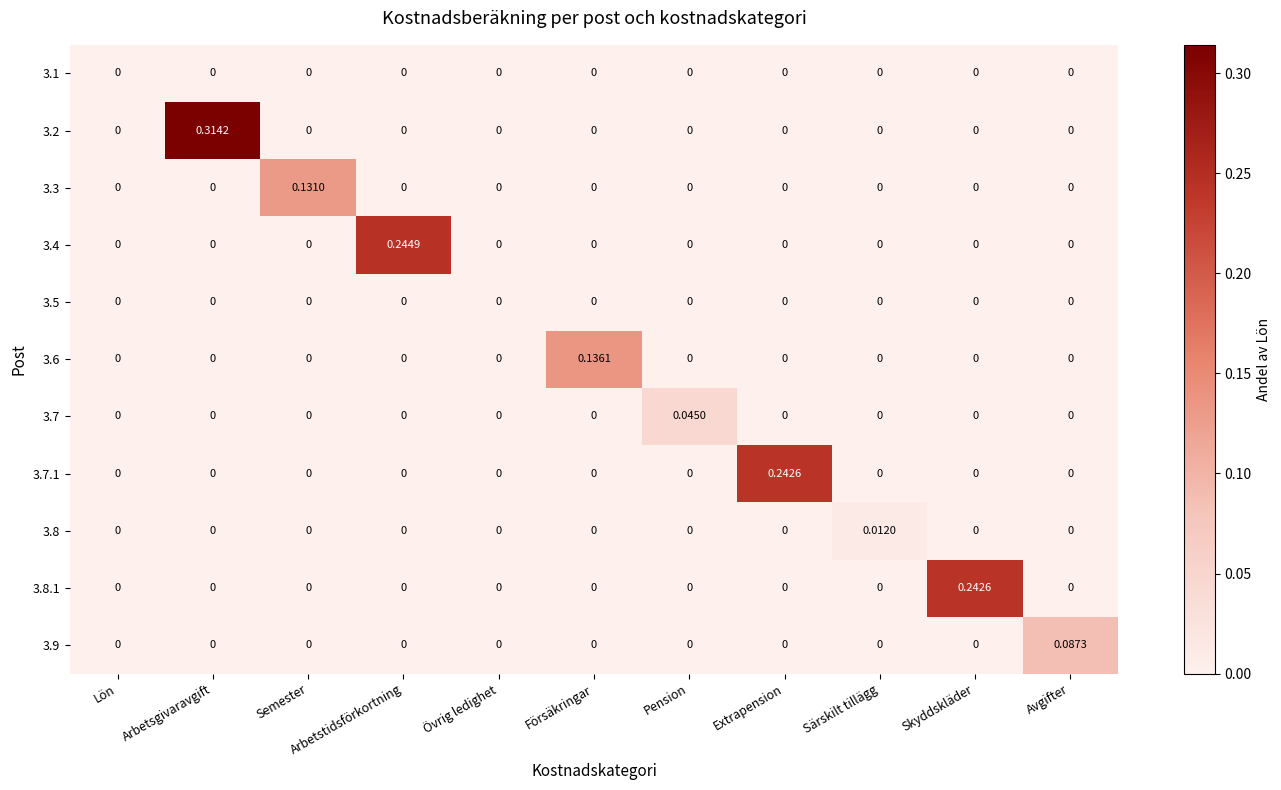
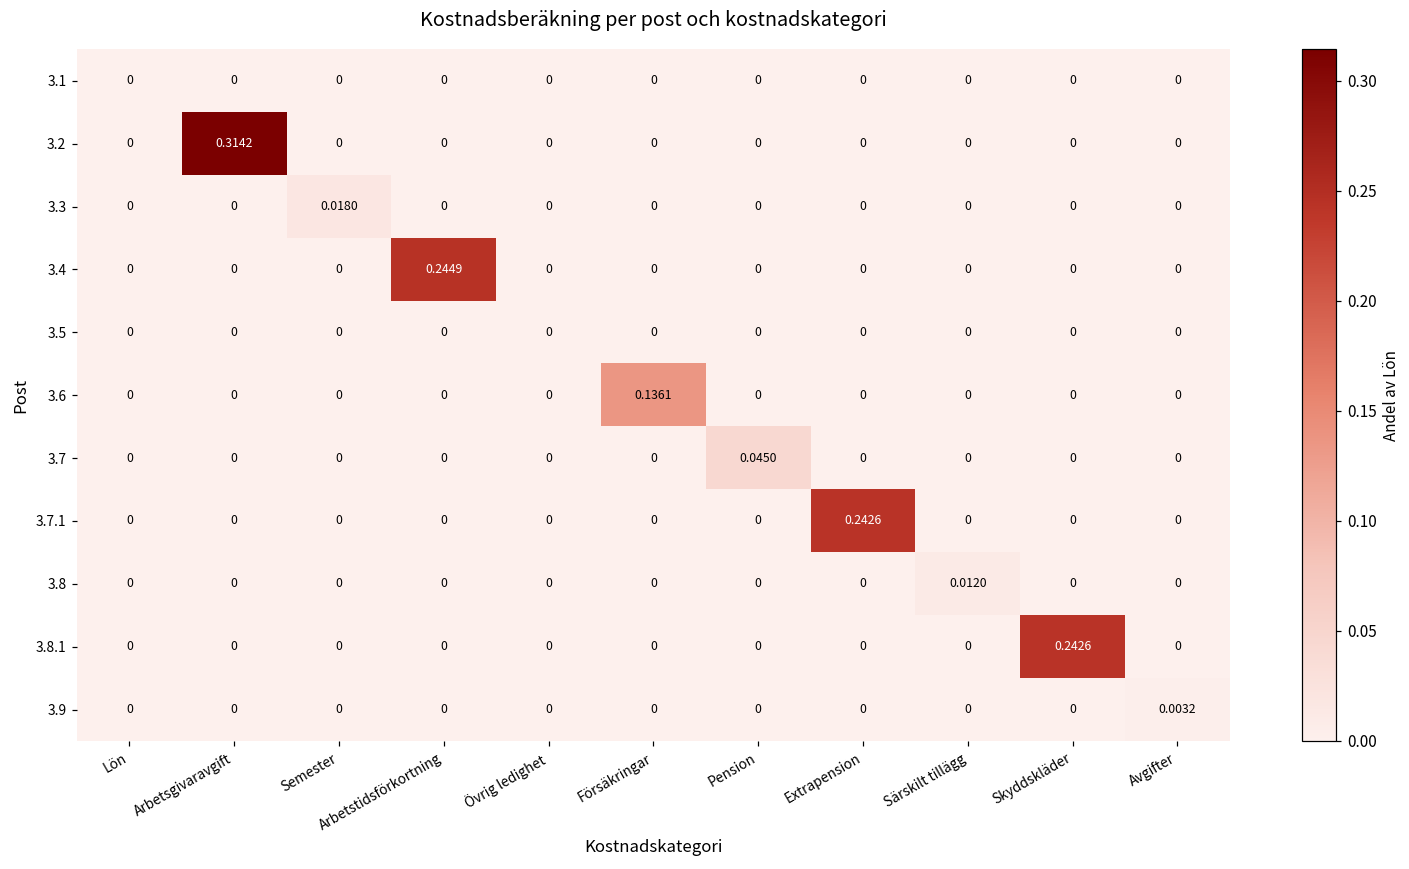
3.3, Semester: 0.1310 -> 0.0180
3.9, Avgifter: 0.0873 -> 0.0032
